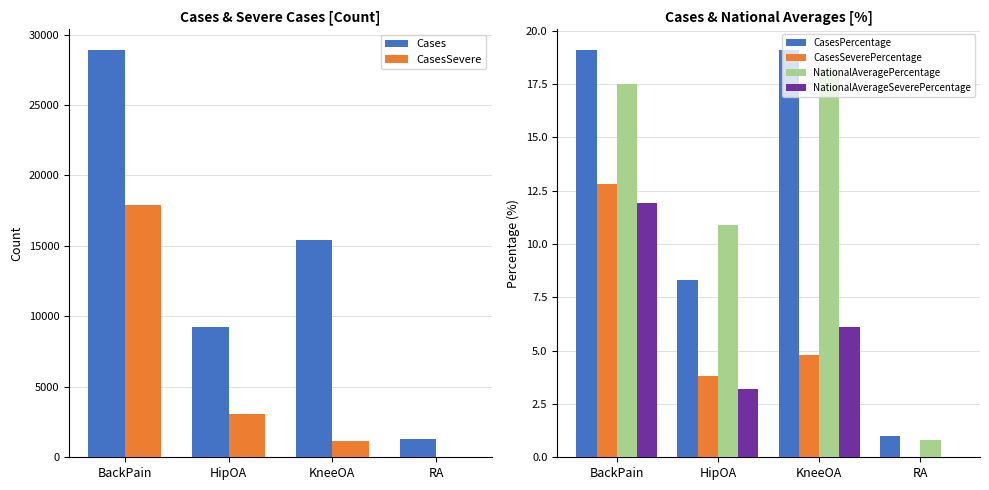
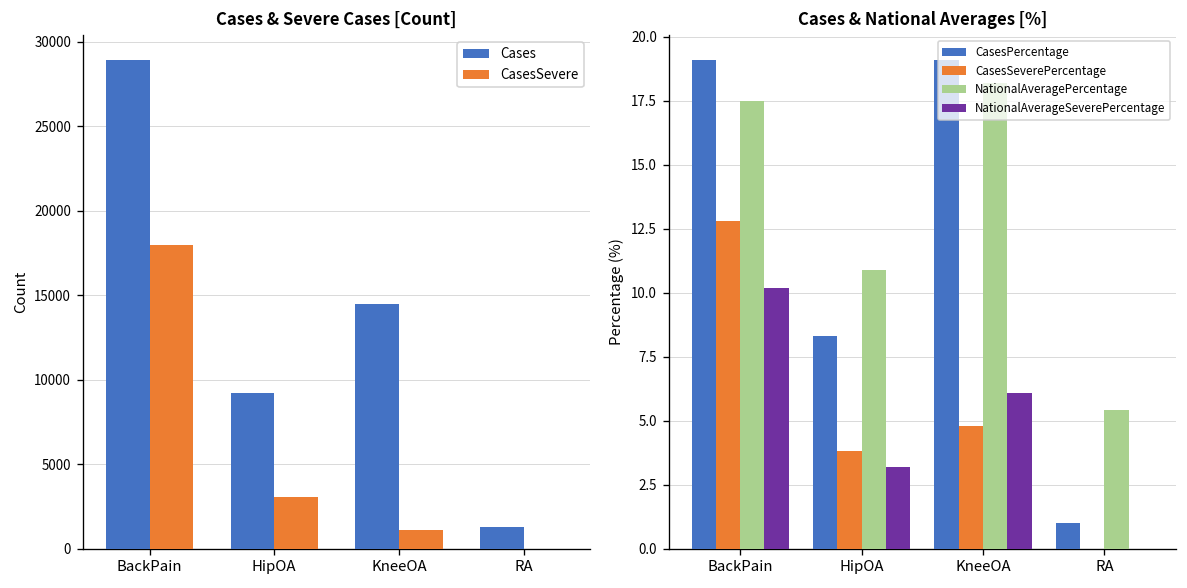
Cases & Severe Cases [Count], Cases, KneeOA: 15400 -> 14500
Cases & National Averages [%], NationalAverageSeverePercentage, BackPain: 11.9 -> 10.2
Cases & National Averages [%], NationalAveragePercentage, RA: 0.8 -> 5.4
